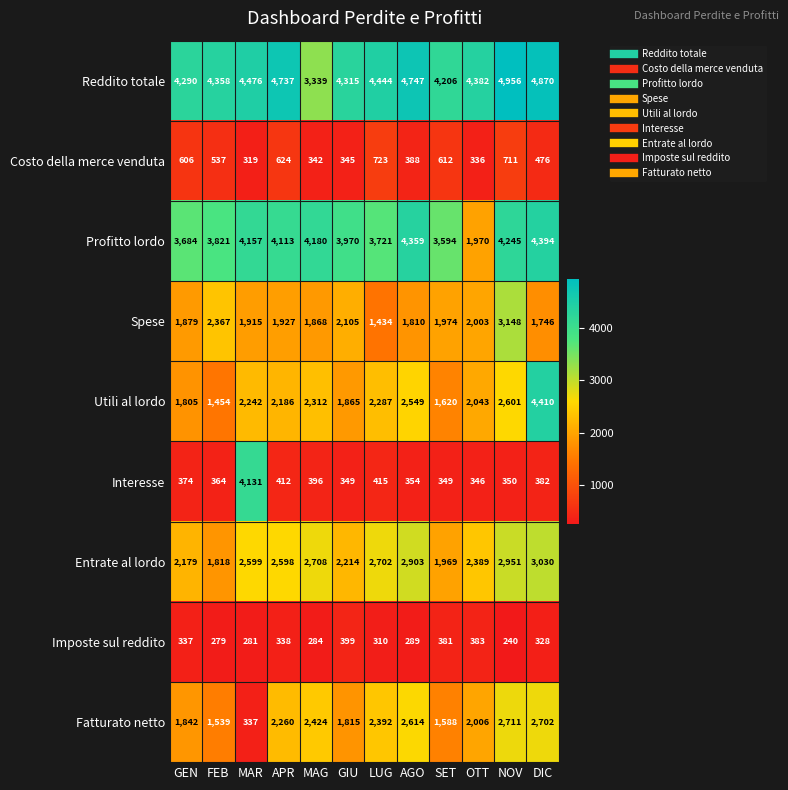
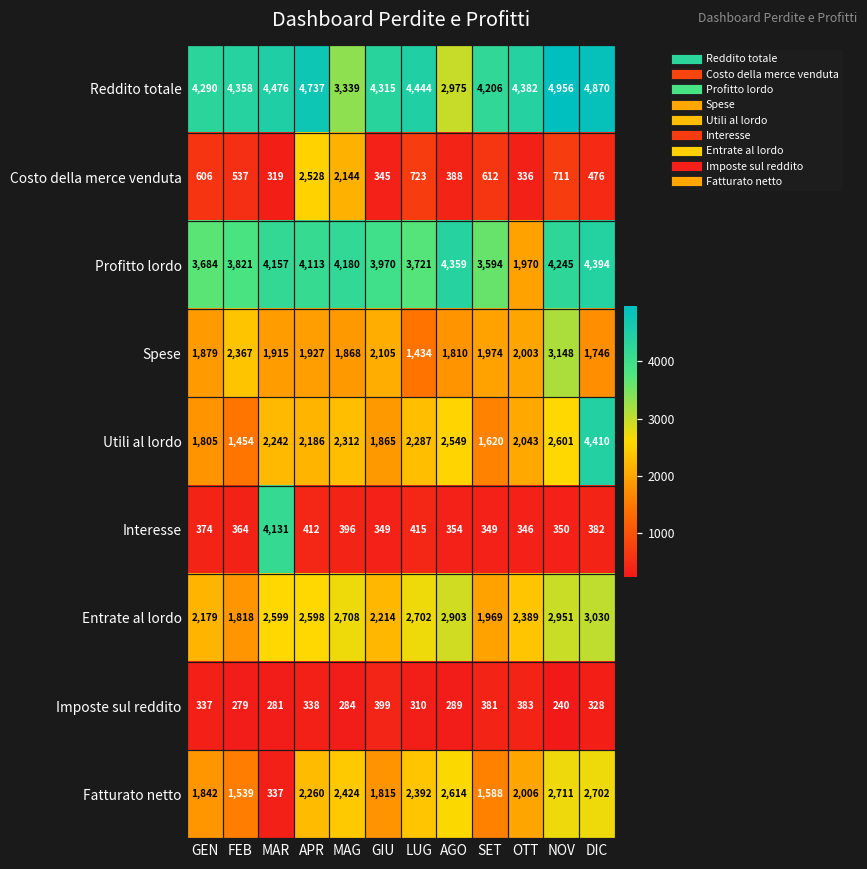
Reddito totale, AGO: 4,747 -> 2,975
Costo della merce venduta, APR: 624 -> 2,528
Costo della merce venduta, MAG: 342 -> 2,144
